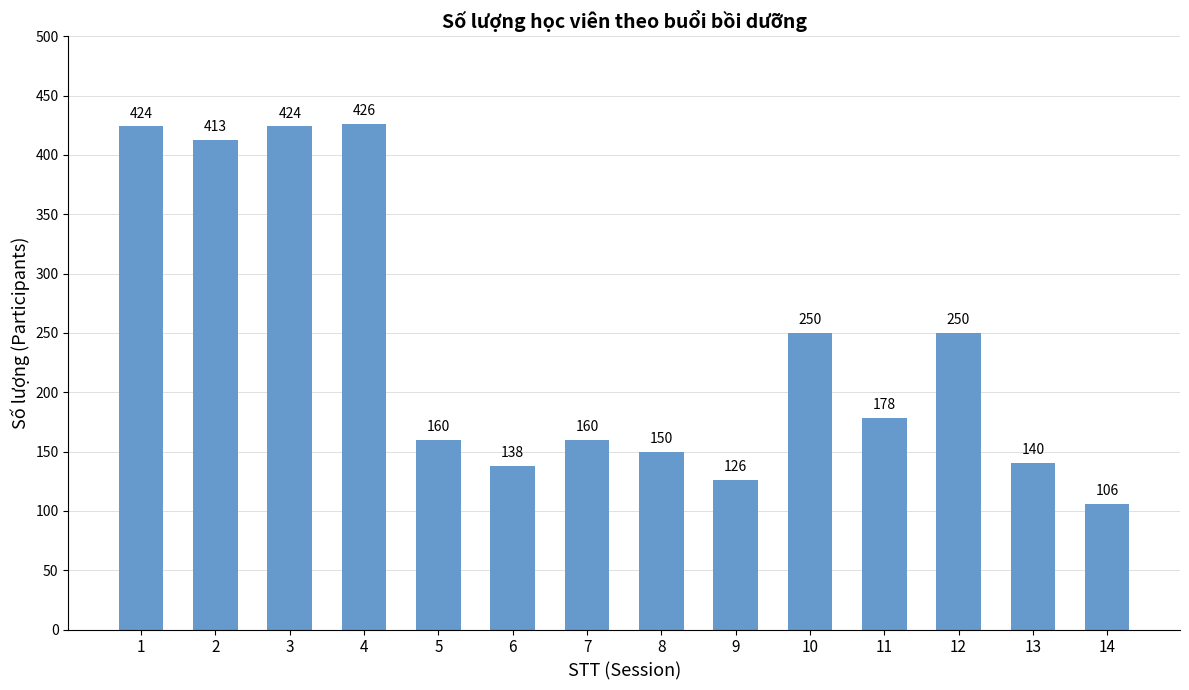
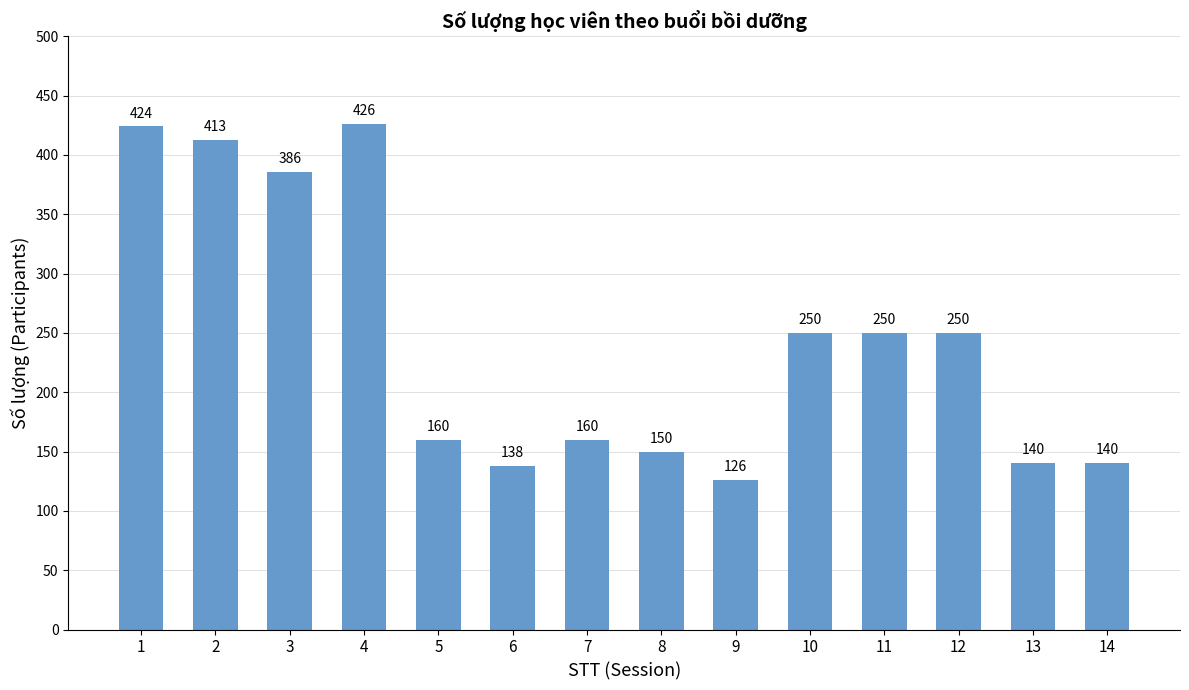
3: 424 -> 386
11: 178 -> 250
14: 106 -> 140
